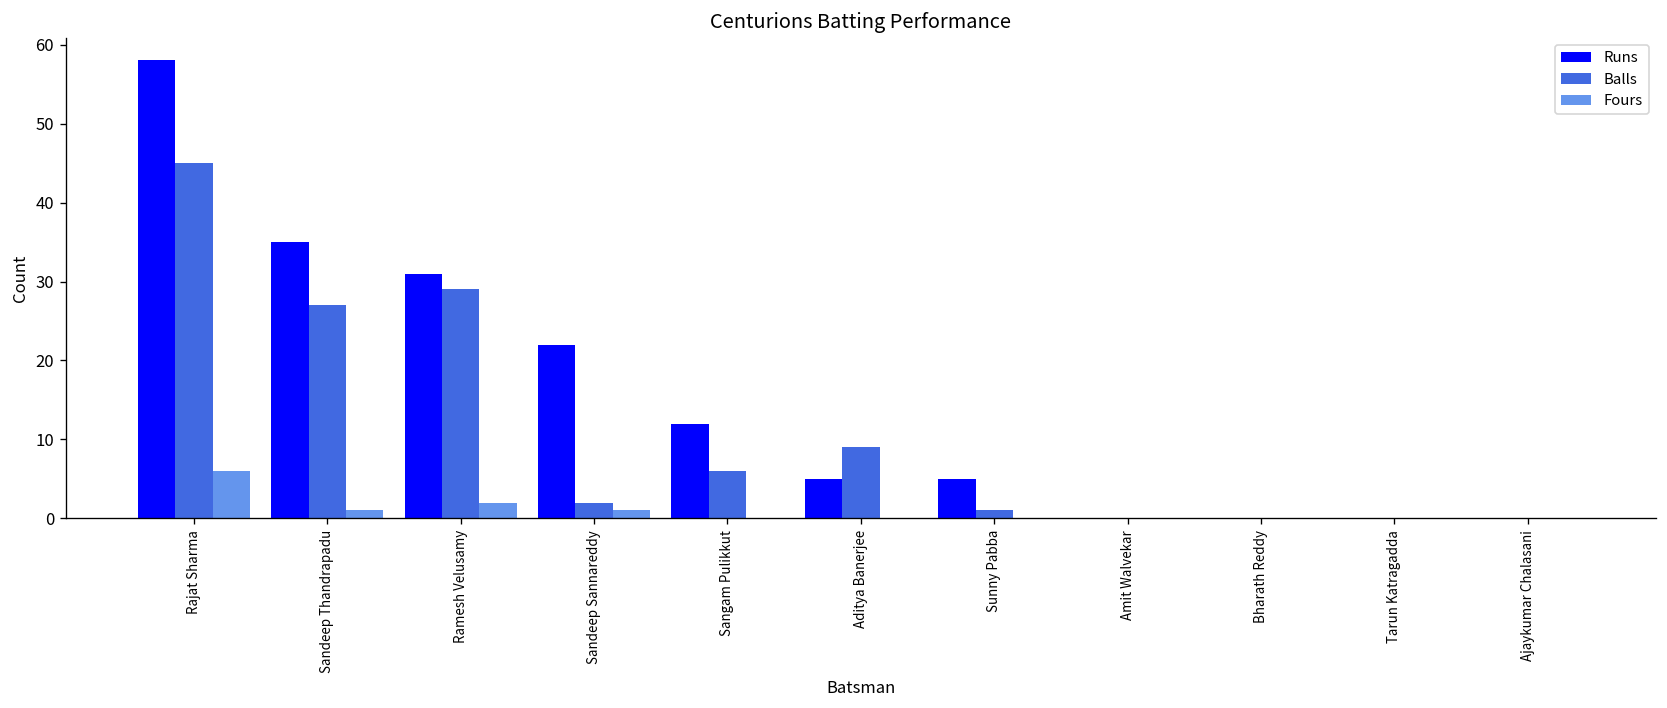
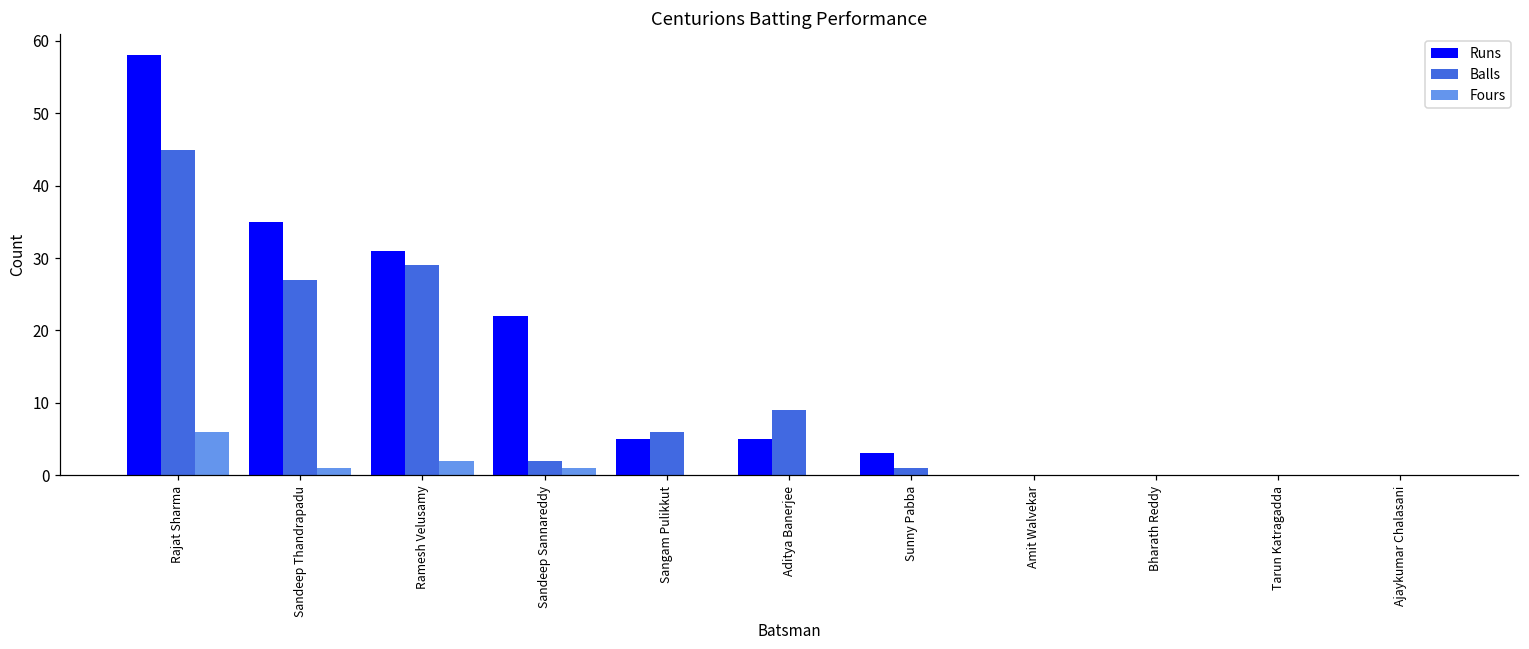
Runs, Sangam Pulikkut: 12 -> 5
Runs, Sunny Pabba: 5 -> 3
